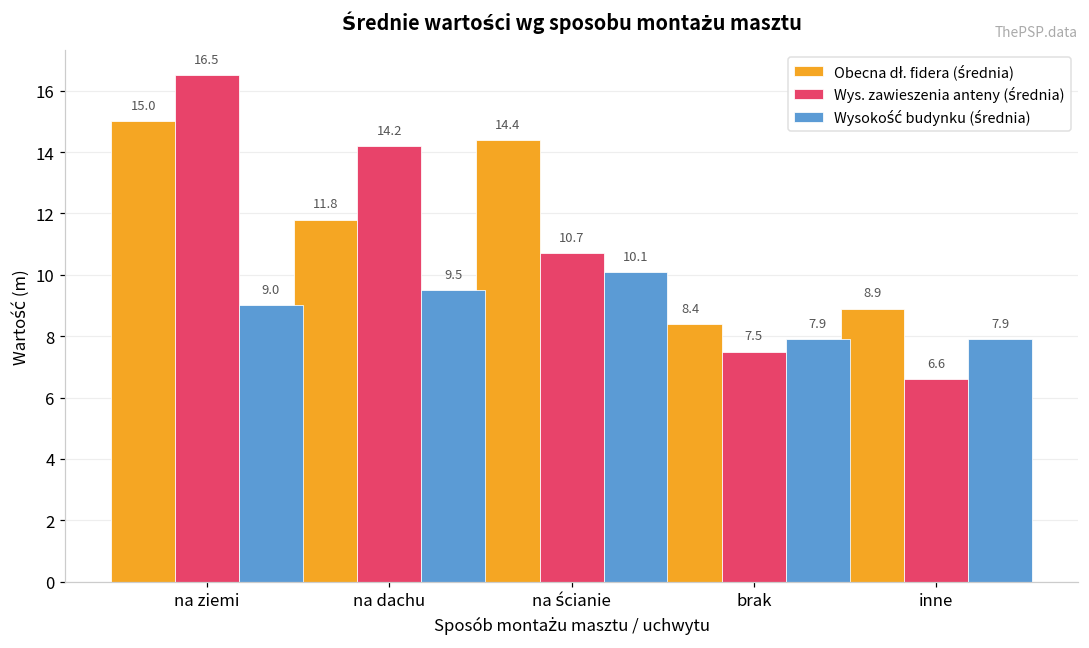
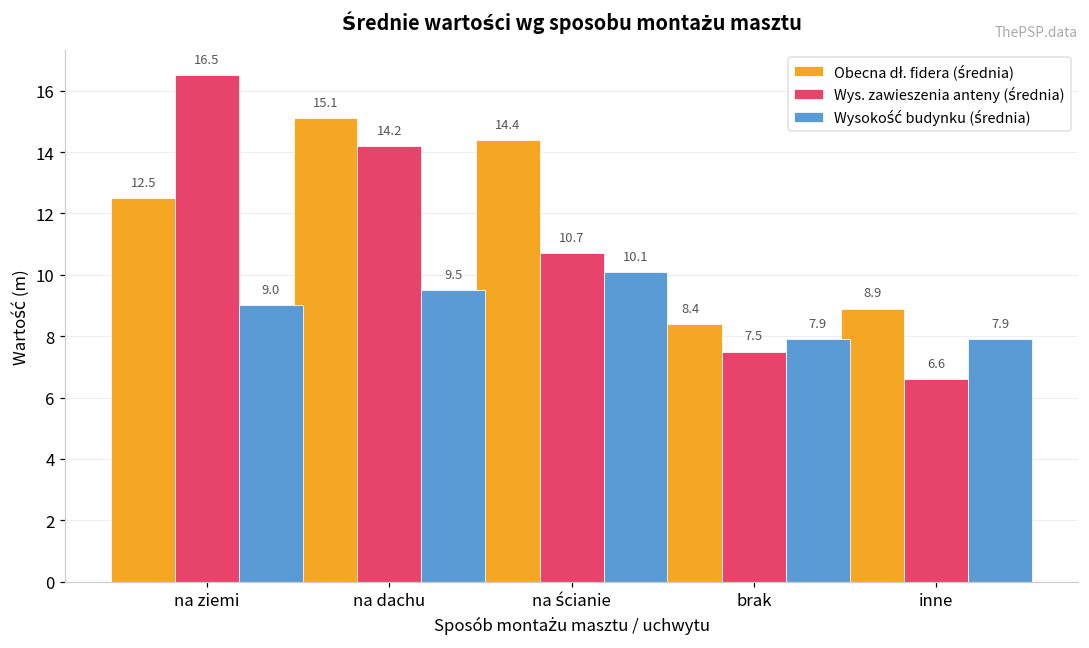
Obecna dł. fidera (średnia), na ziemi: 15.0 -> 12.5
Obecna dł. fidera (średnia), na dachu: 11.8 -> 15.1
